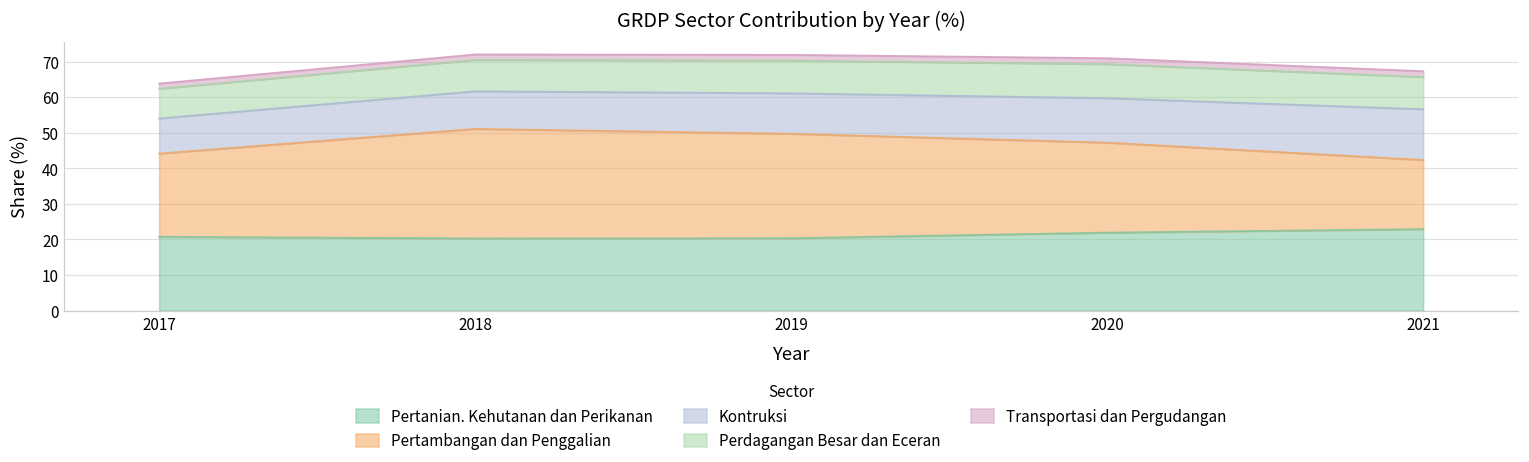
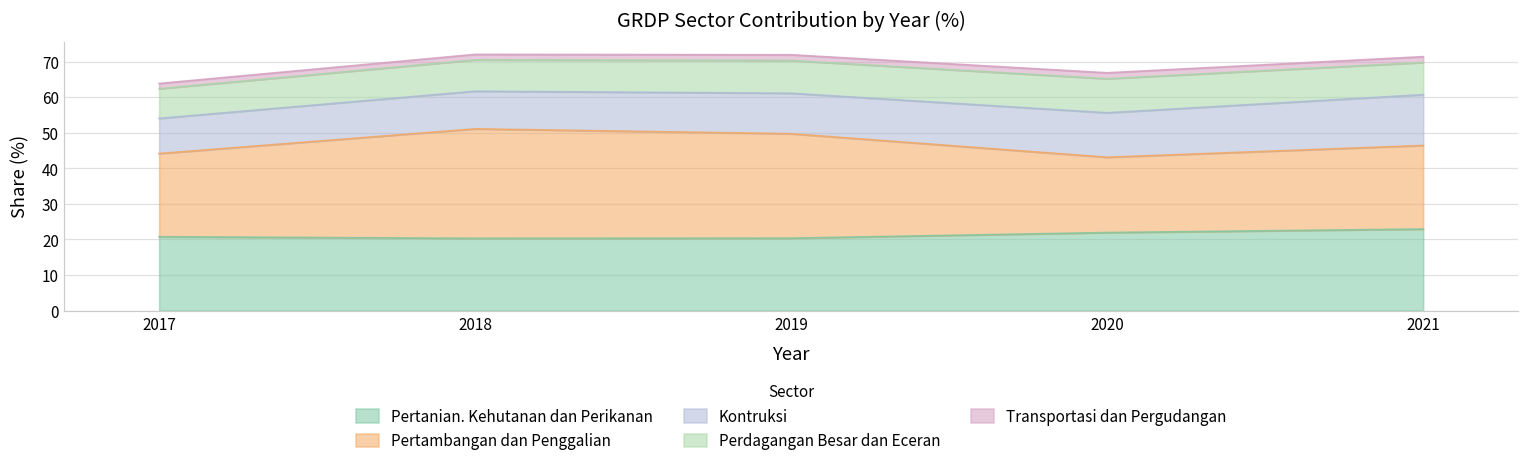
Pertambangan dan Penggalian, 2020: 25 -> 21
Pertambangan dan Penggalian, 2021: 19 -> 24
